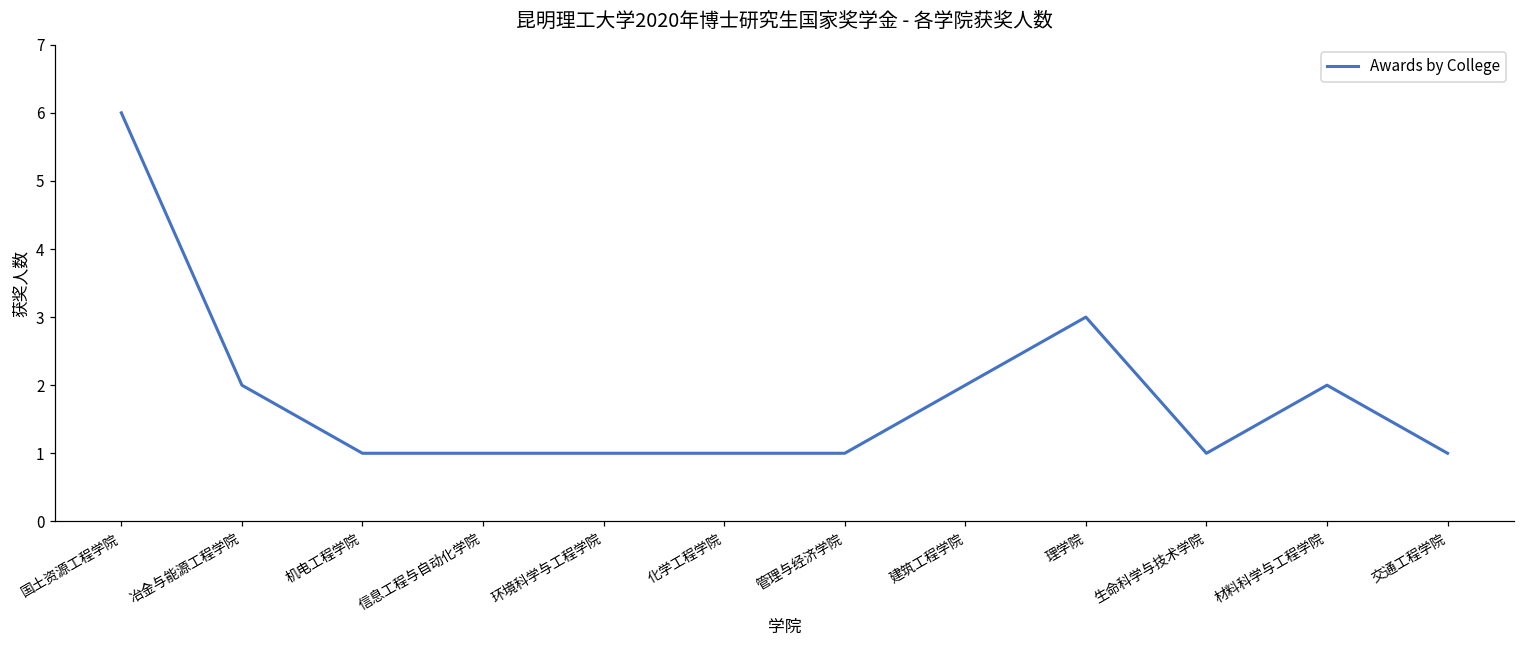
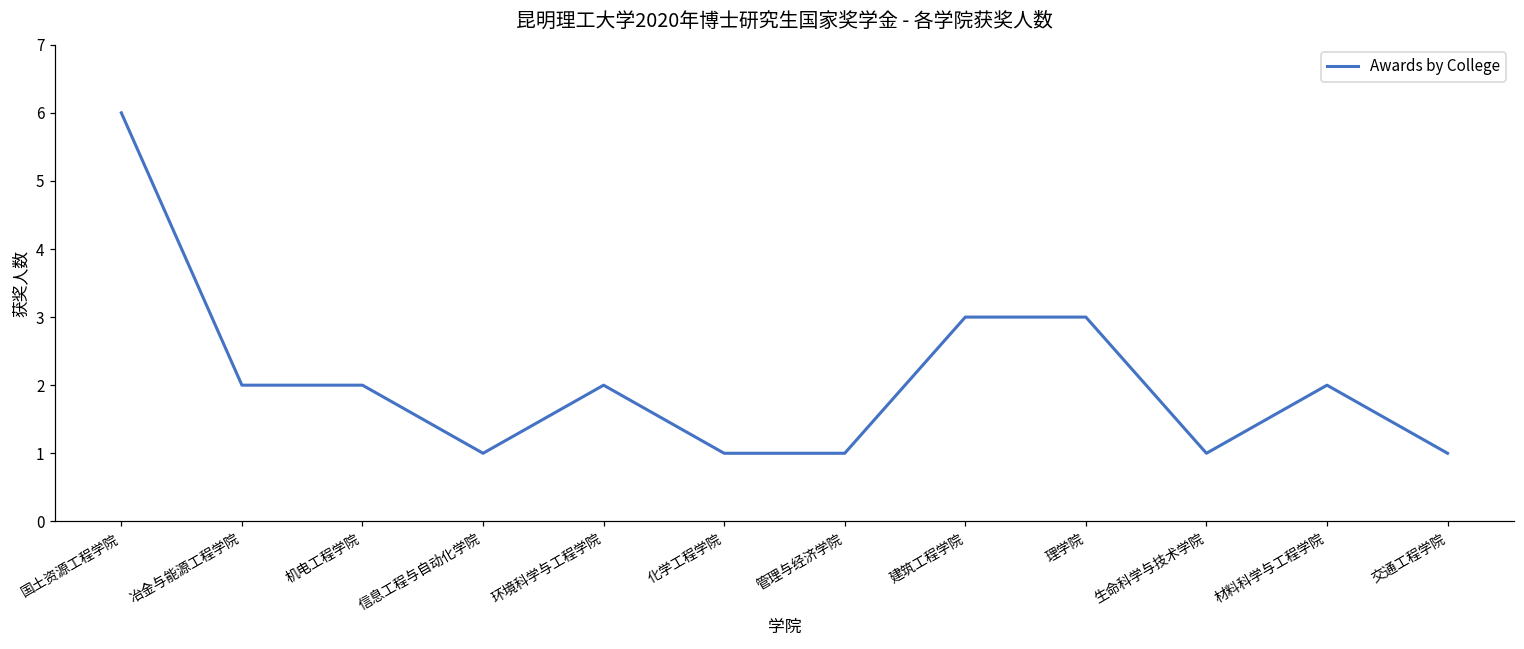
机电工程学院: 1 -> 2
环境科学与工程学院: 1 -> 2
建筑工程学院: 2 -> 3
